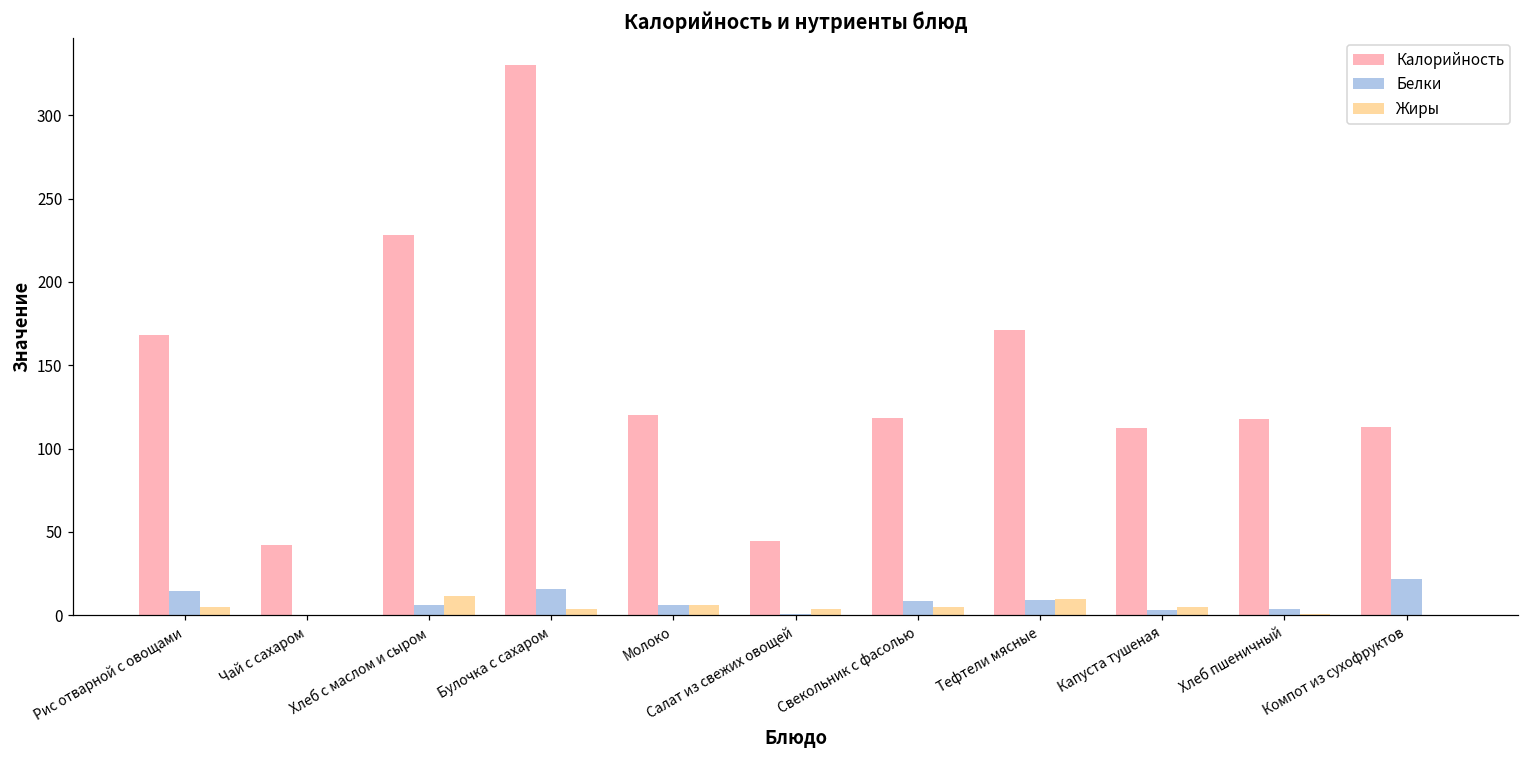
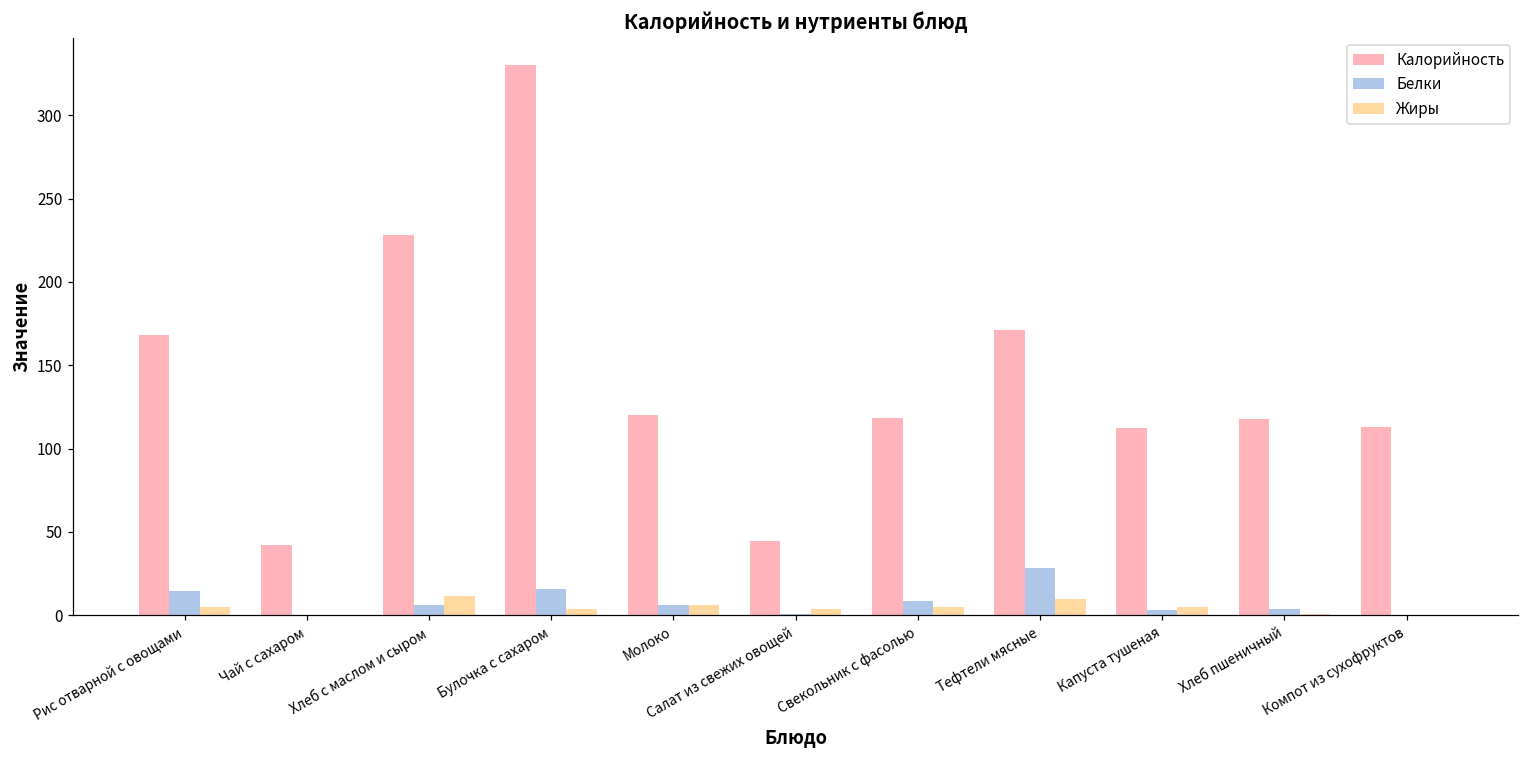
Белки, Тефтели мясные: 9 -> 28
Белки, Компот из сухофруктов: 22 -> 0
